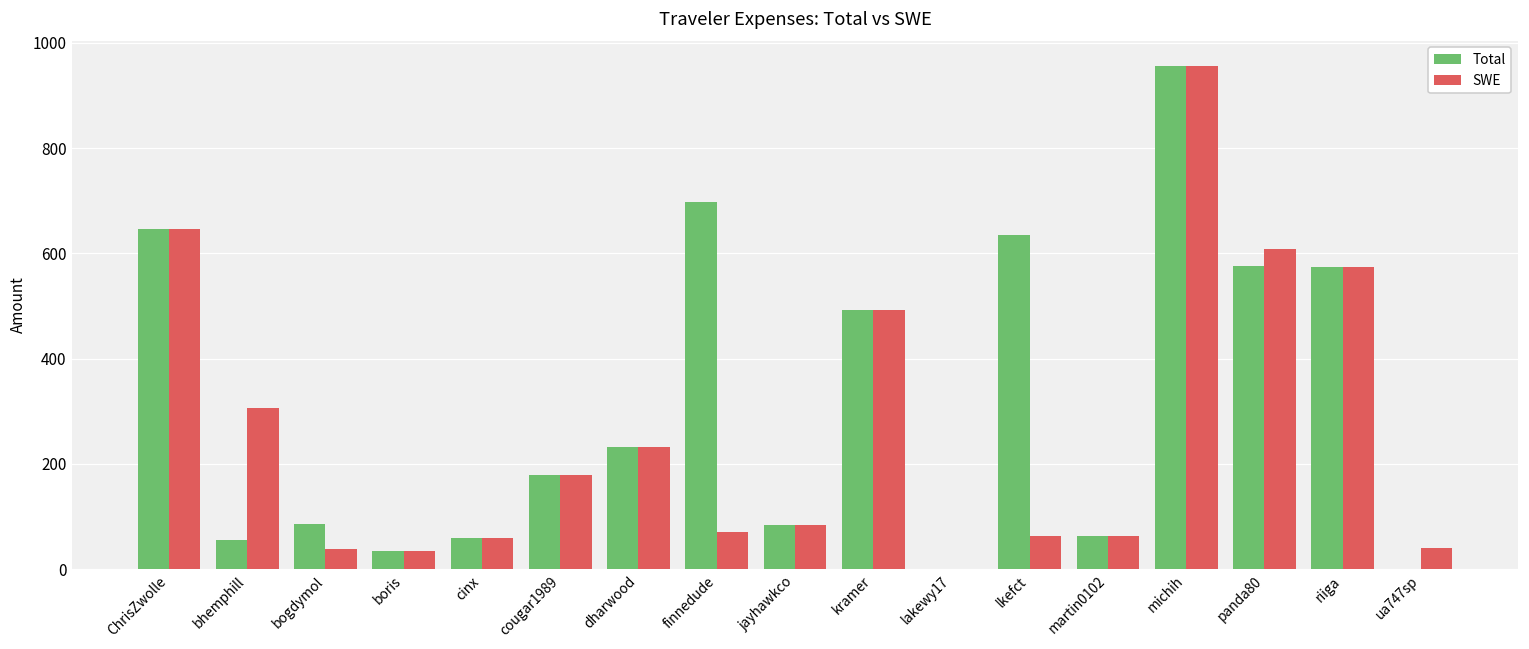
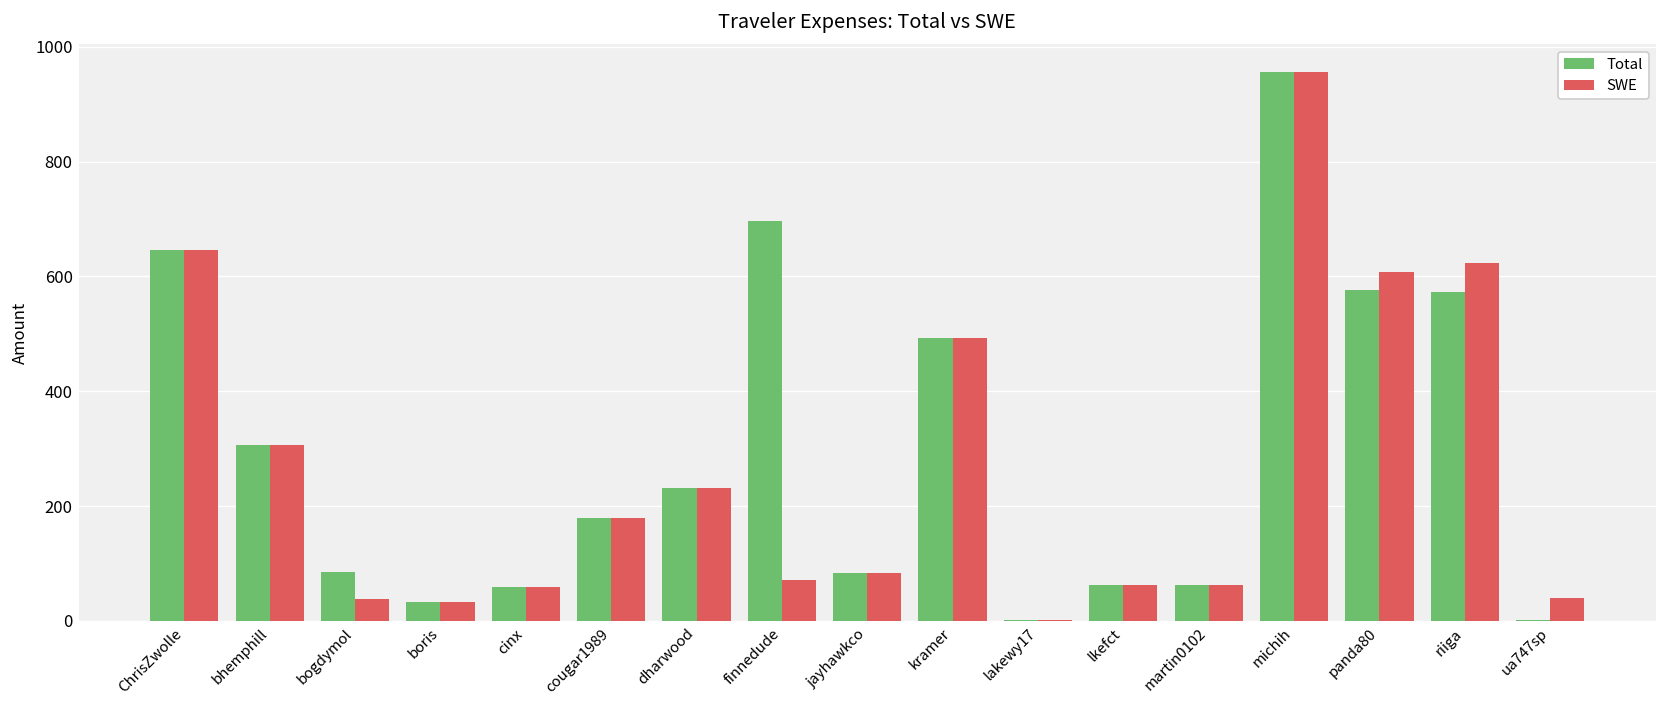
Total, bhemphill: 50 -> 310
Total, lkefct: 630 -> 60
SWE, riiga: 570 -> 620
